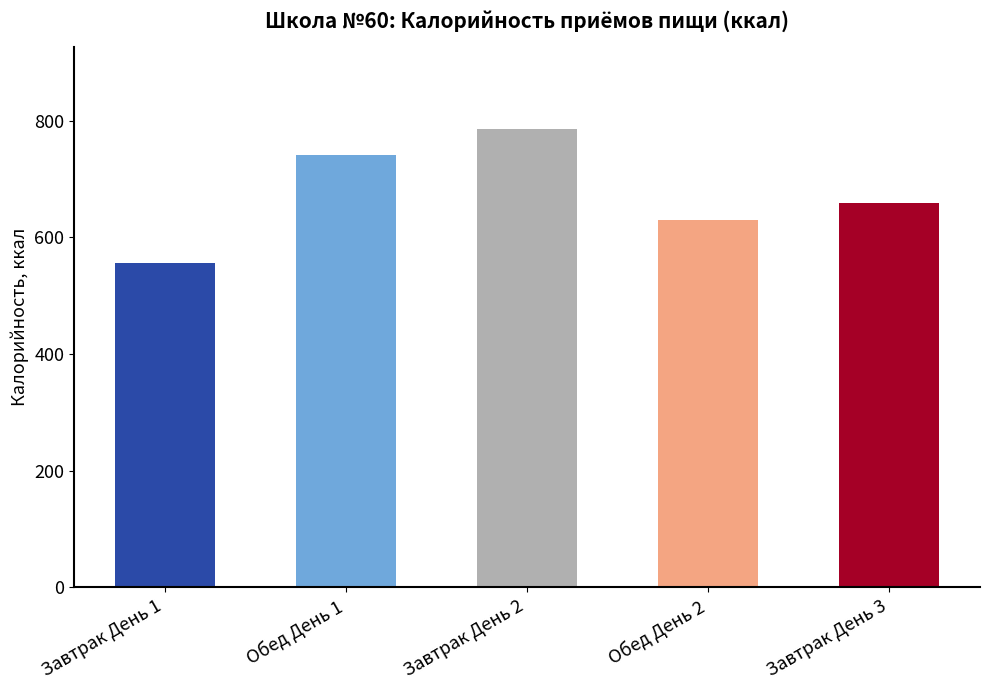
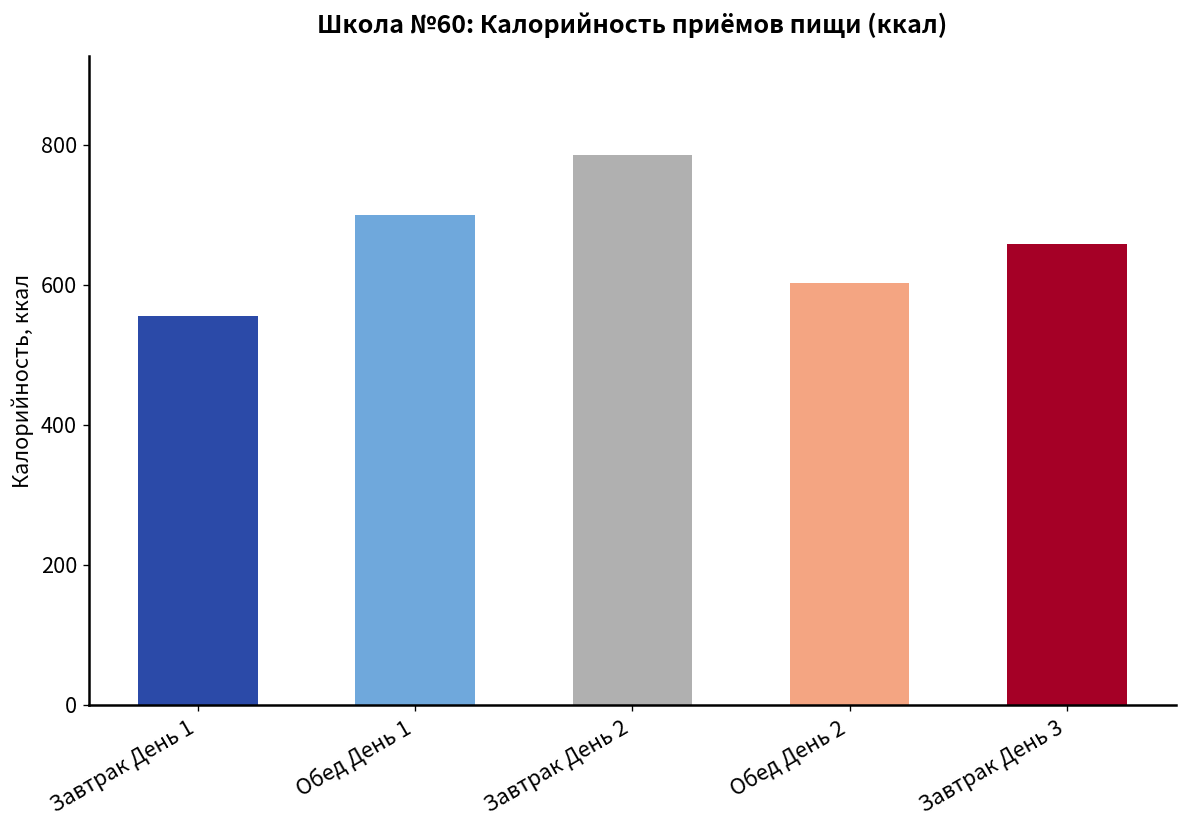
Обед День 1: 740 -> 700
Обед День 2: 630 -> 600
